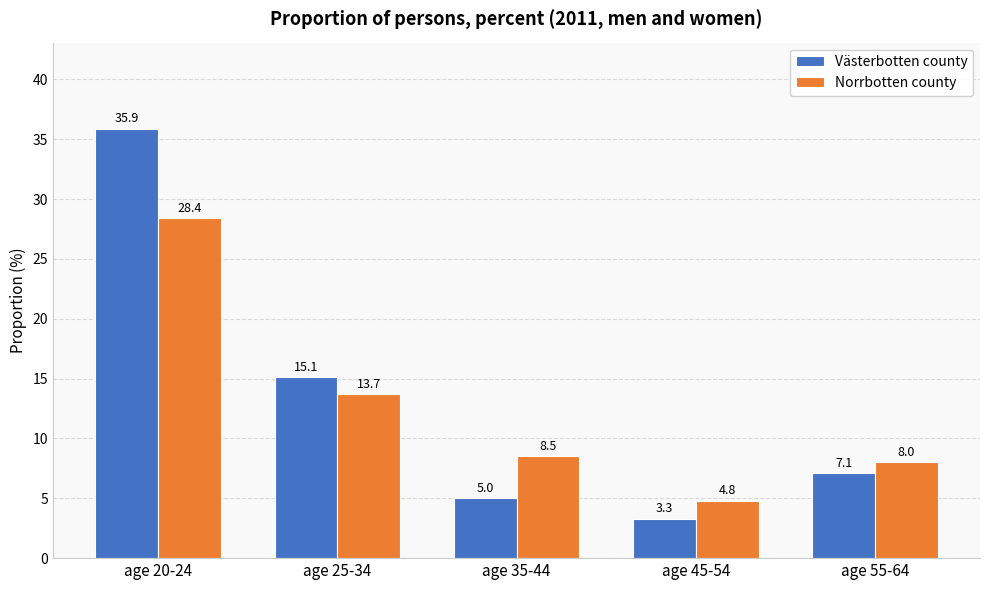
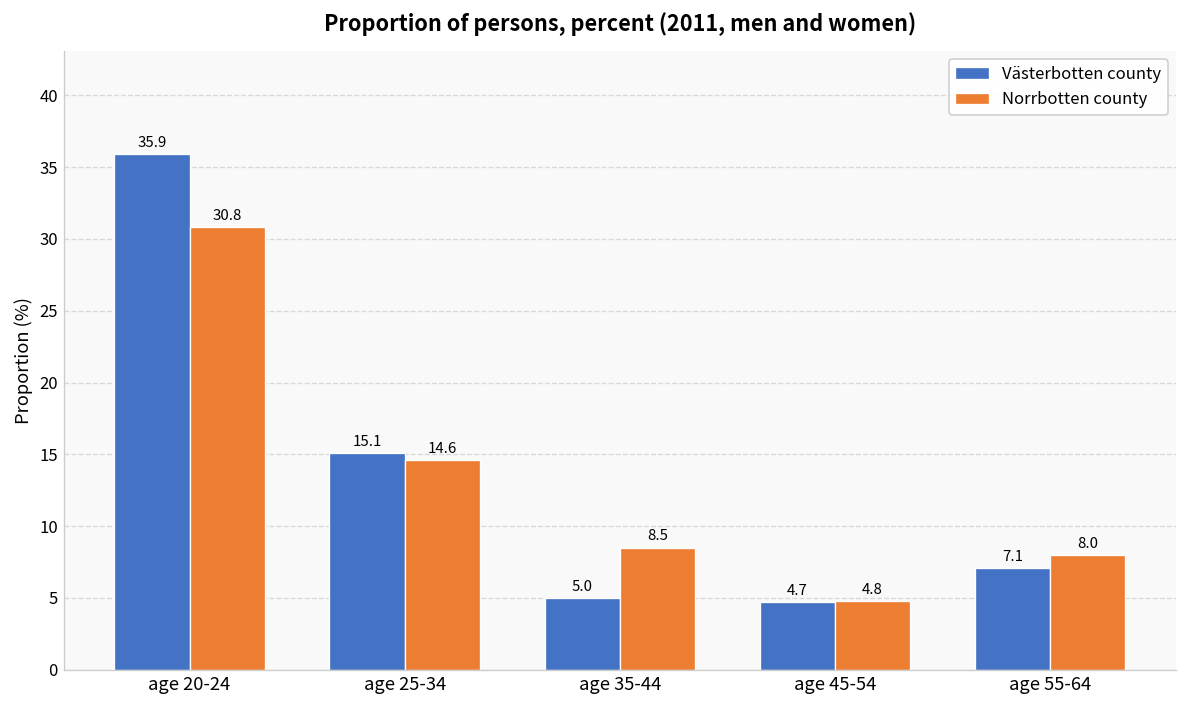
Norrbotten county, age 20-24: 28.4 -> 30.8
Norrbotten county, age 25-34: 13.7 -> 14.6
Västerbotten county, age 45-54: 3.3 -> 4.7
